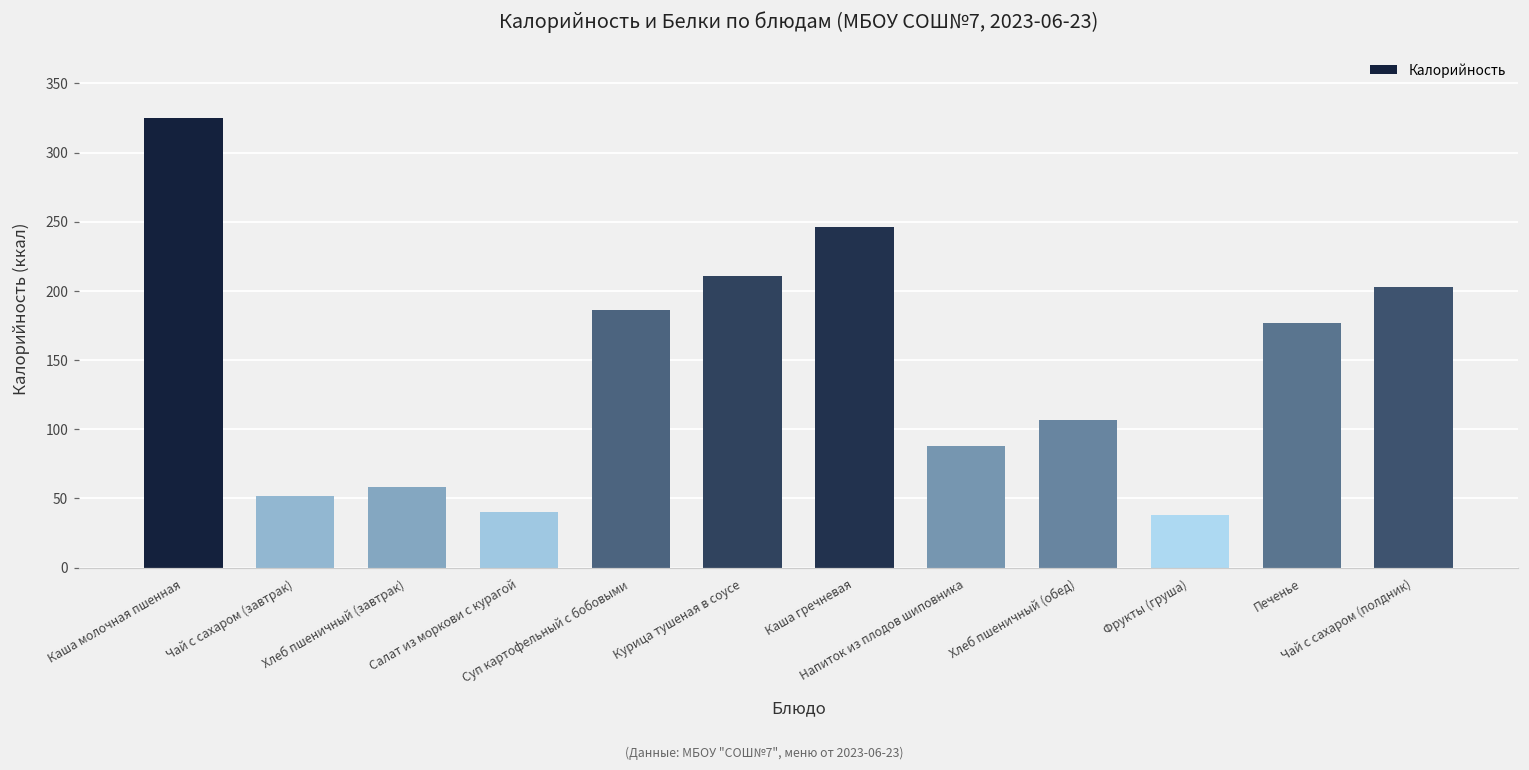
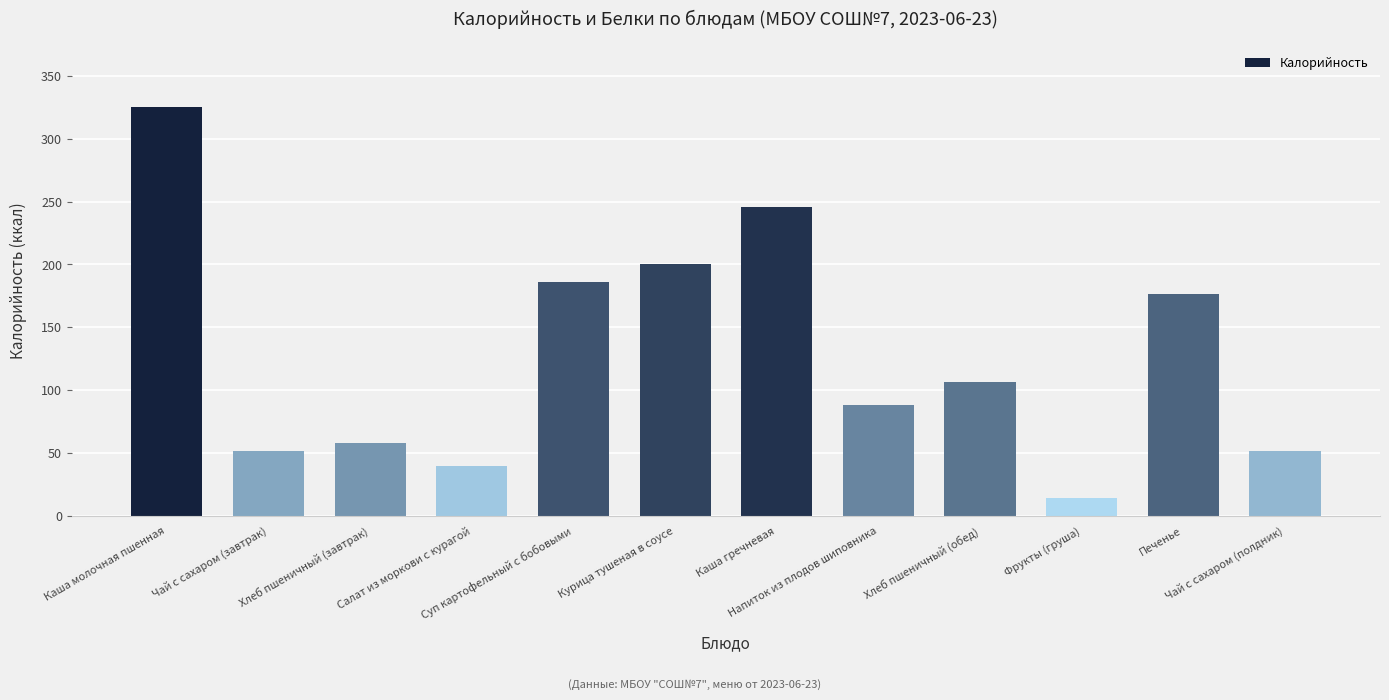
Курица тушеная в соусе: 211 -> 200
Фрукты (груша): 38 -> 14
Чай с сахаром (полдник): 203 -> 52
